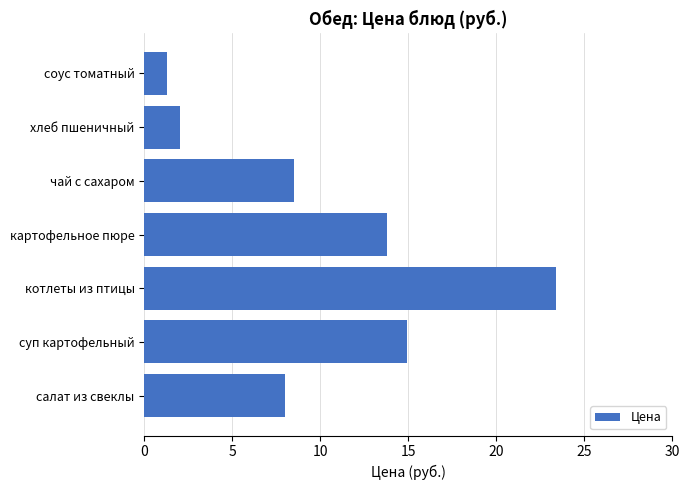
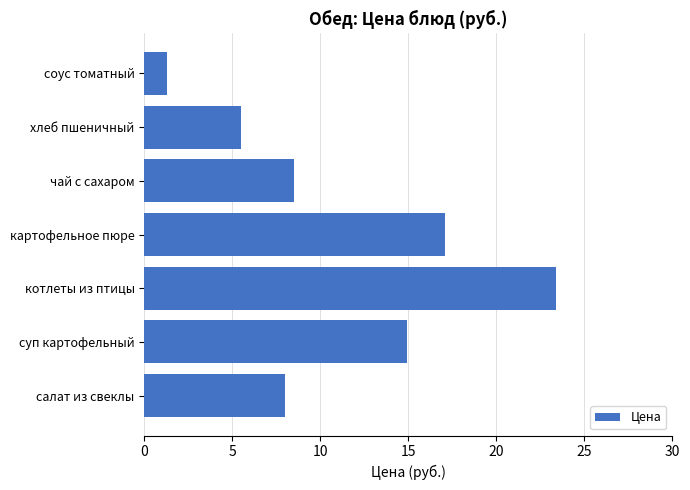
хлеб пшеничный: 2.0 -> 5.5
картофельное пюре: 13.8 -> 17.1
